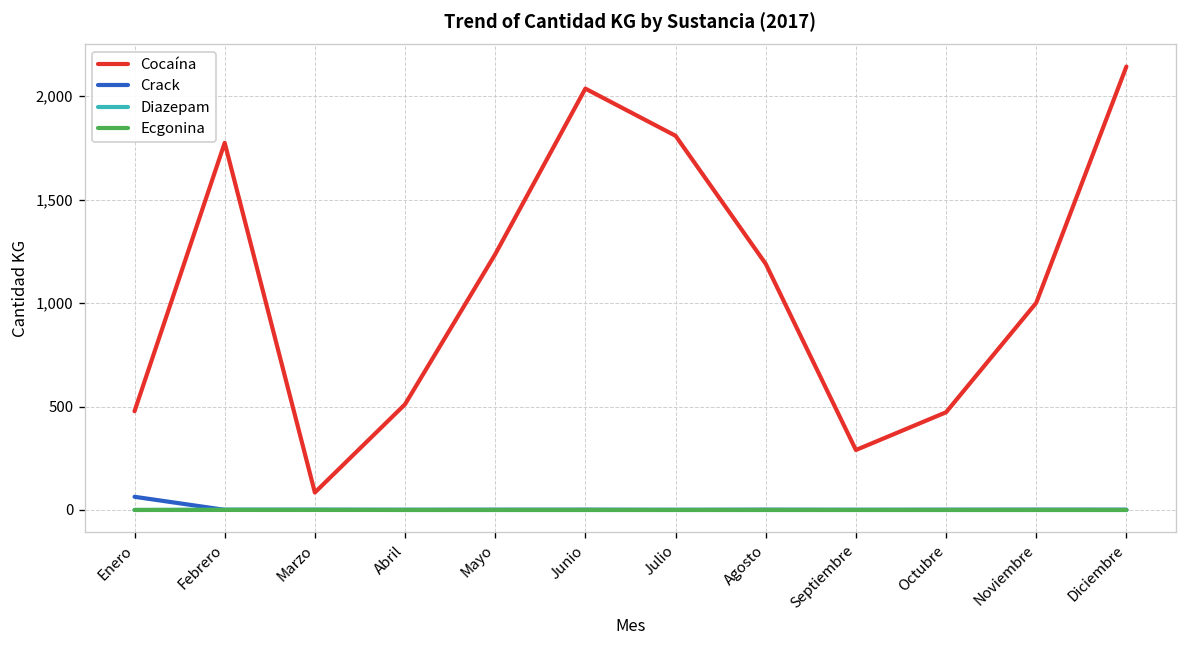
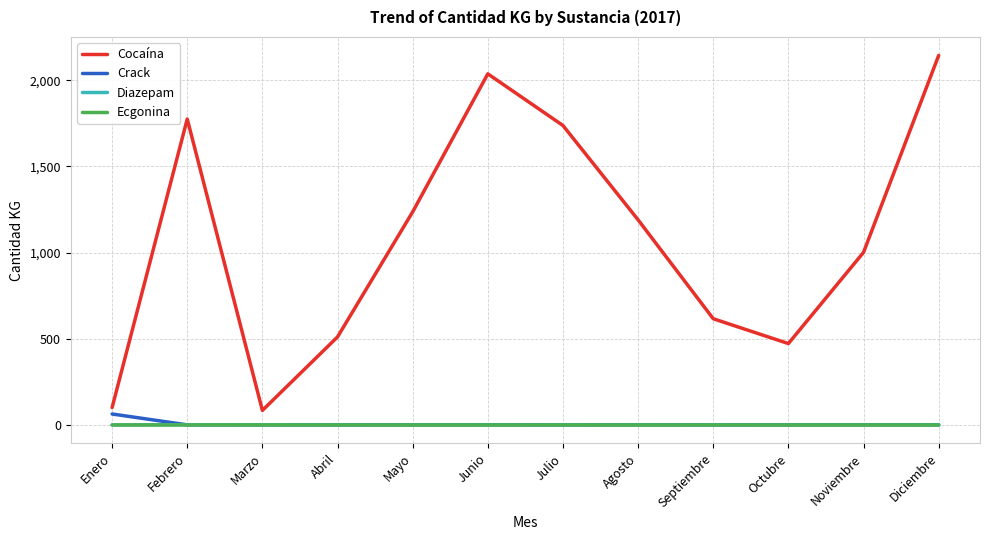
Cocaína, Enero: 480 -> 100
Cocaína, Julio: 1,810 -> 1,740
Cocaína, Septiembre: 290 -> 620
